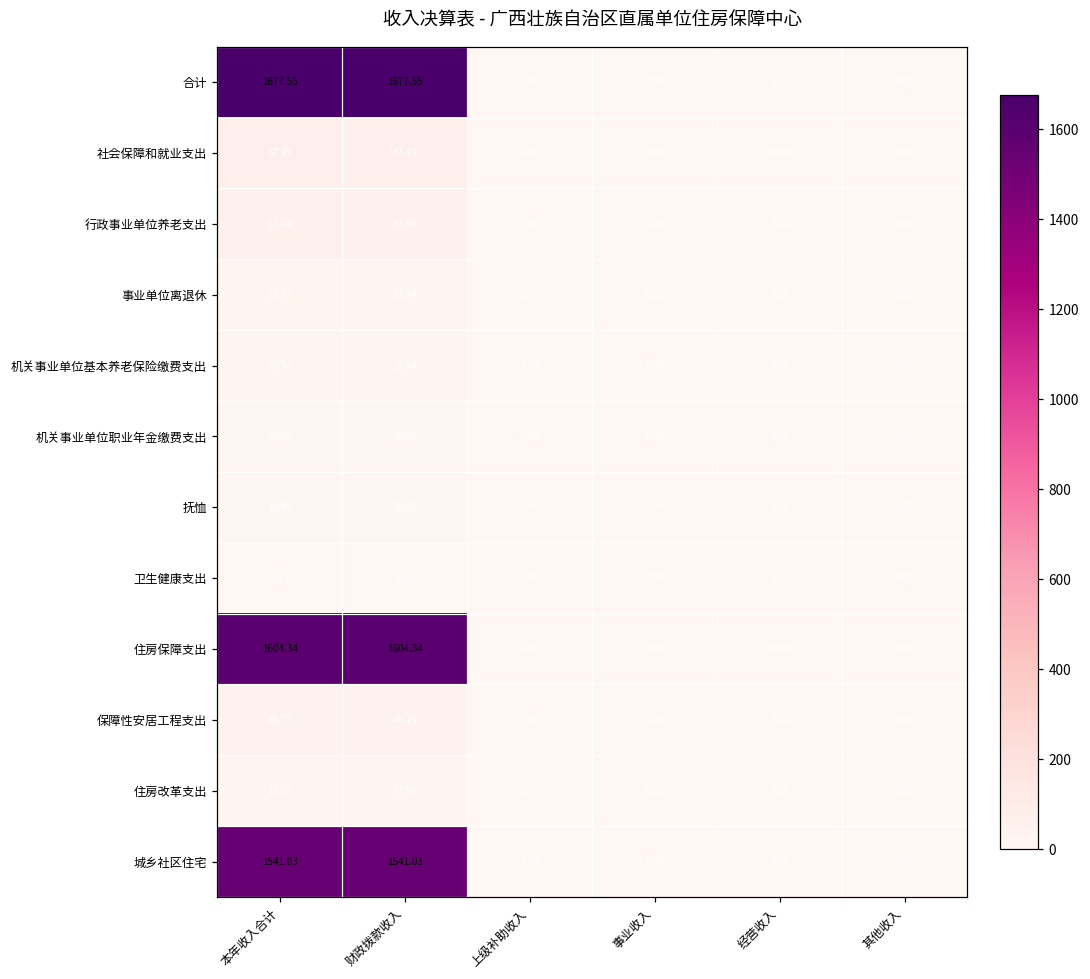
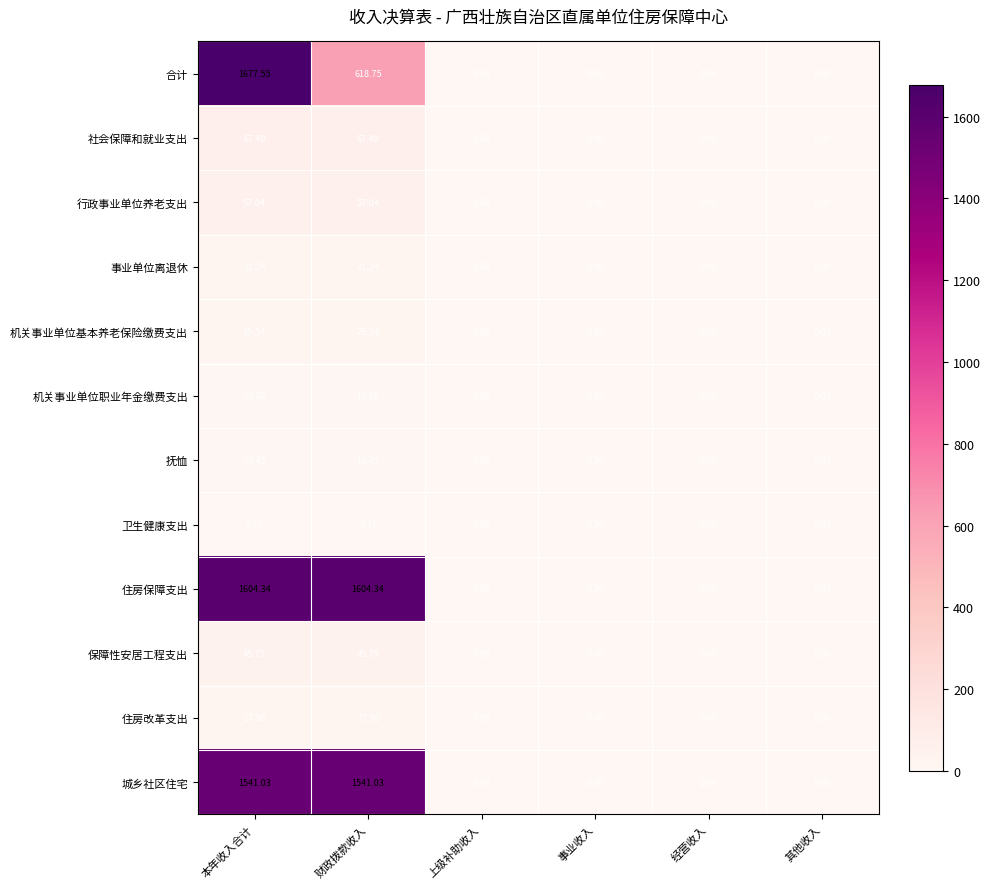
合计, 财政拨款收入: 1677.55 -> 618.75
